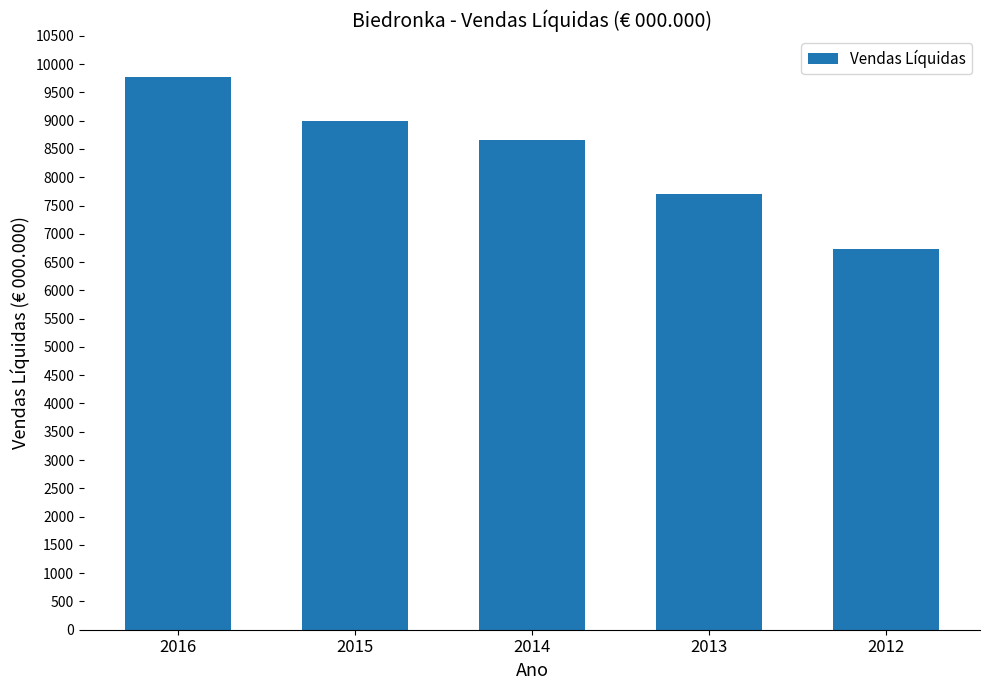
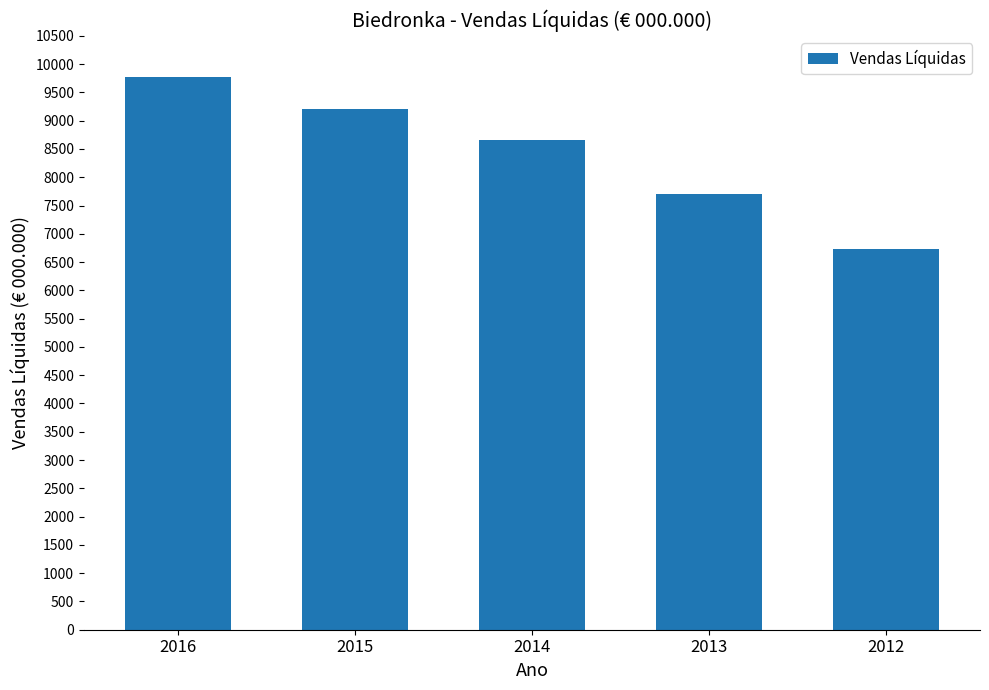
2015: 9000 -> 9200
